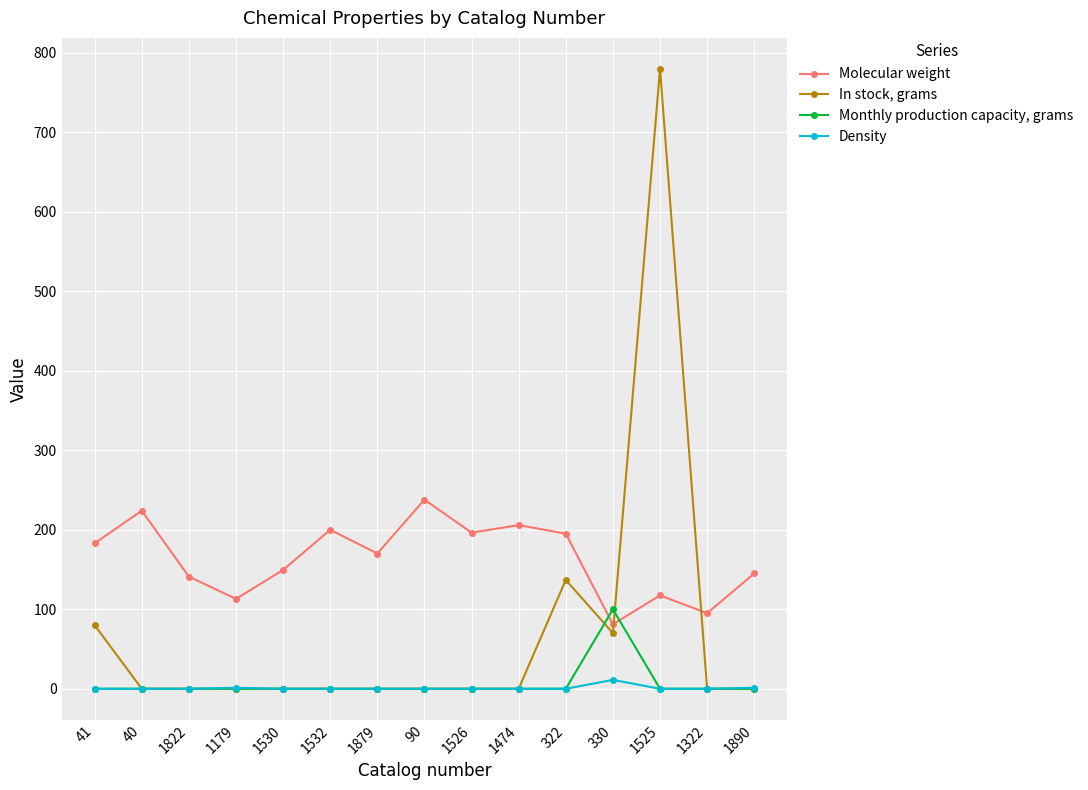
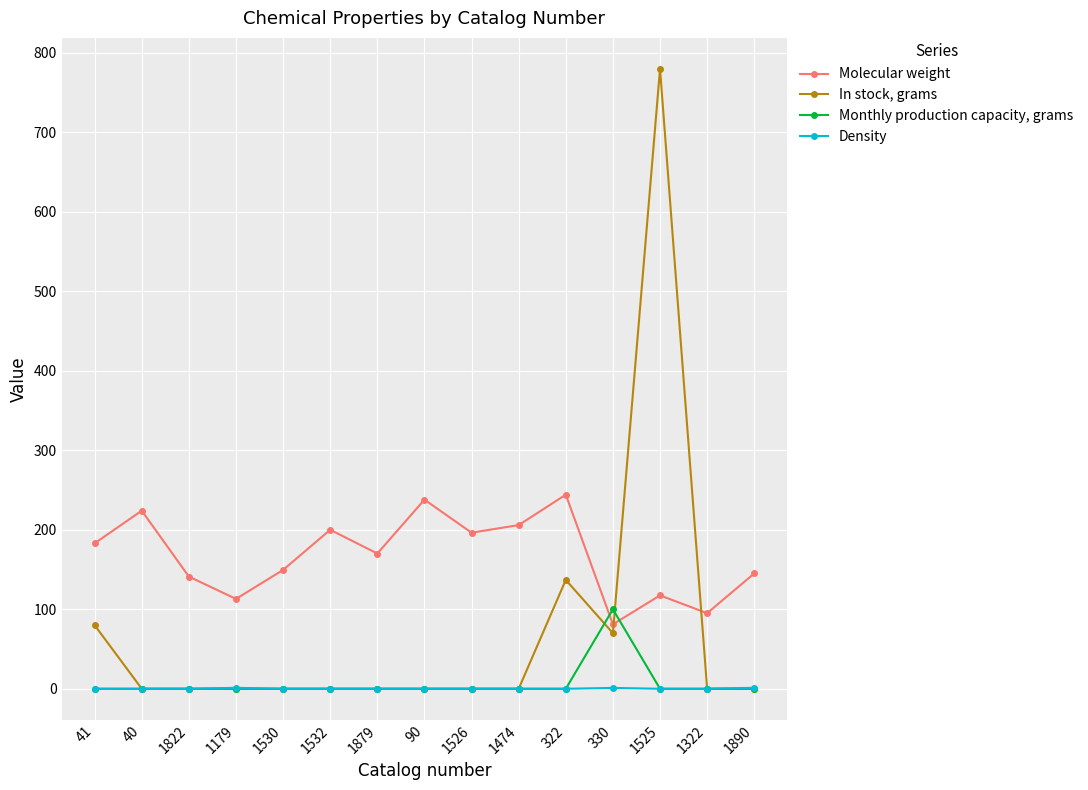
Molecular weight, 322: 200 -> 240
Density, 330: 10 -> 0
